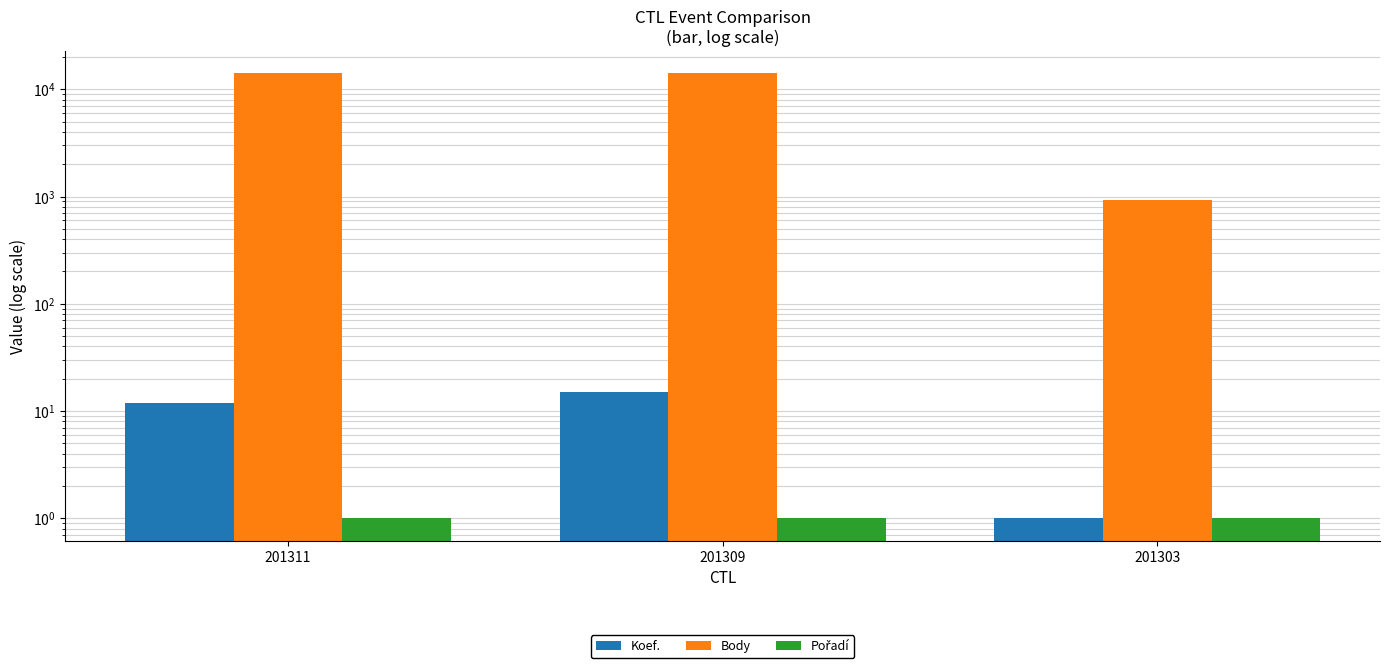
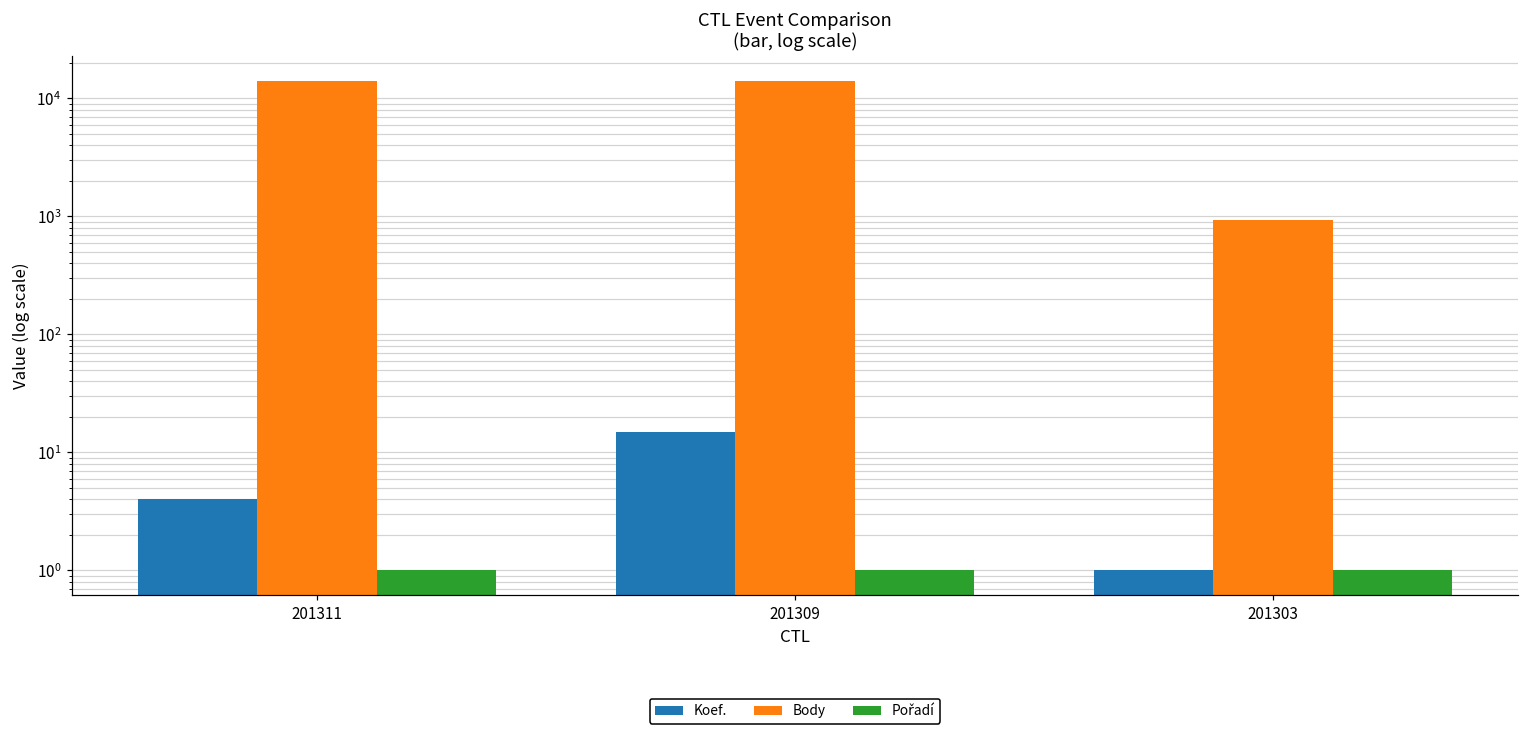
Koef., 201311: 12 -> 4
